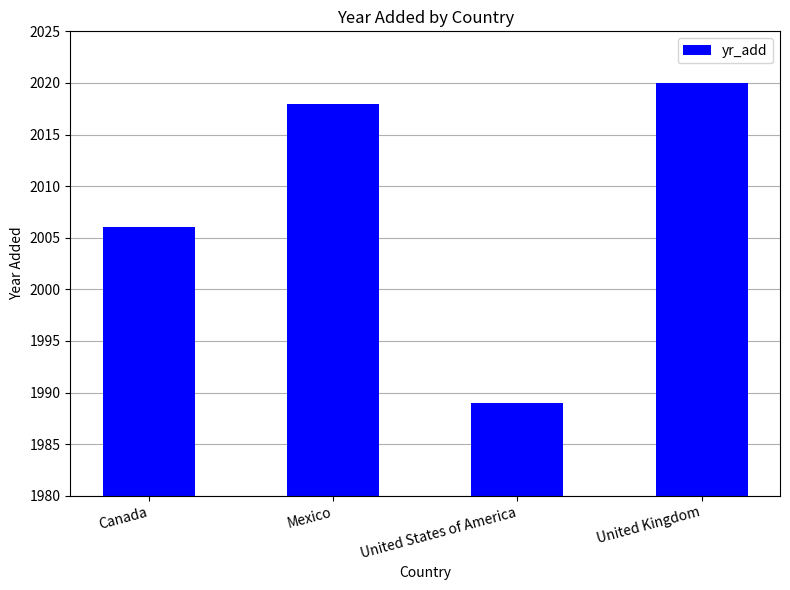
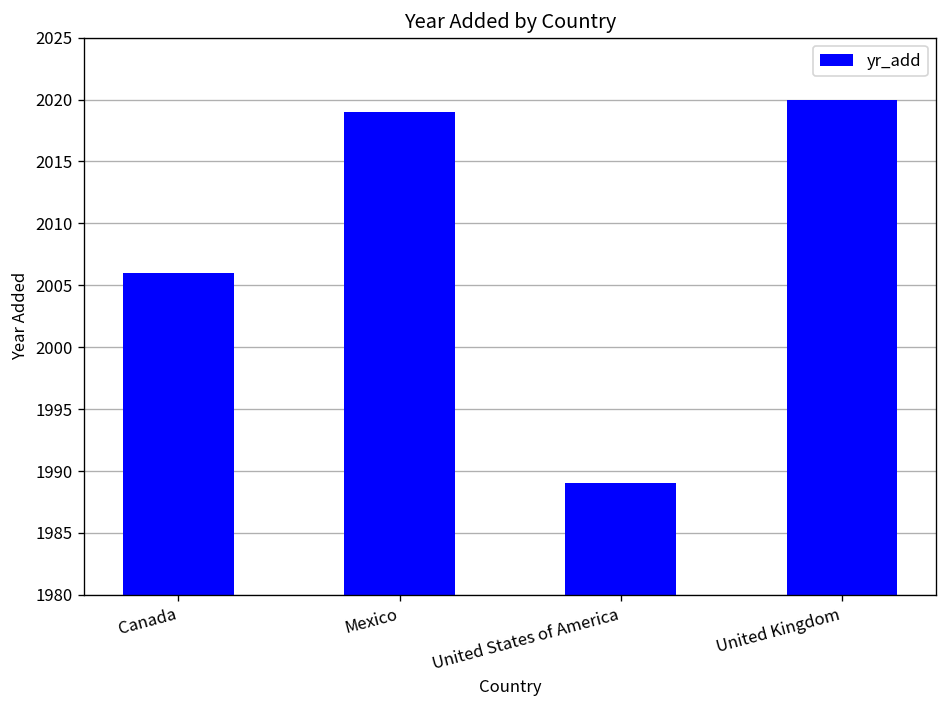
Mexico: 2018 -> 2019
